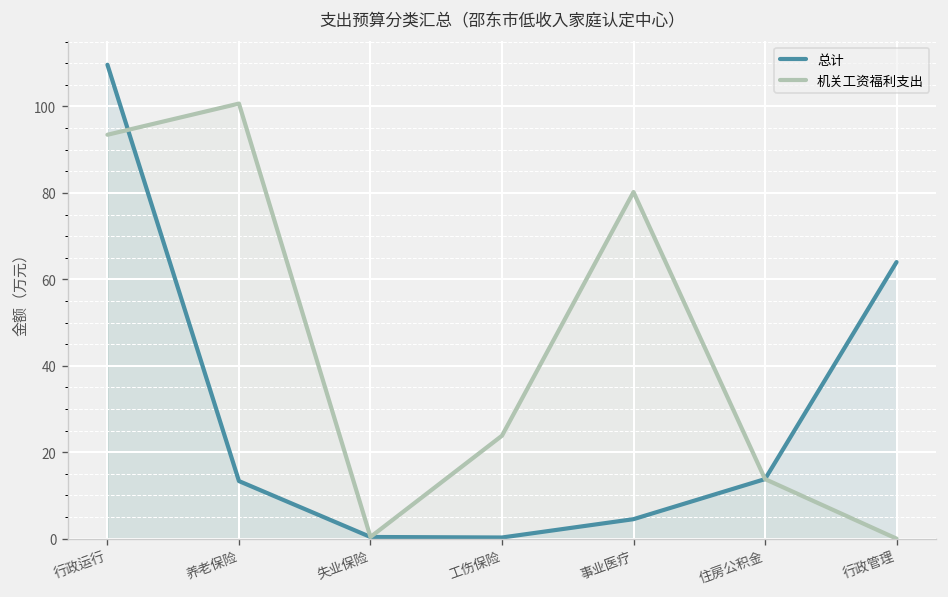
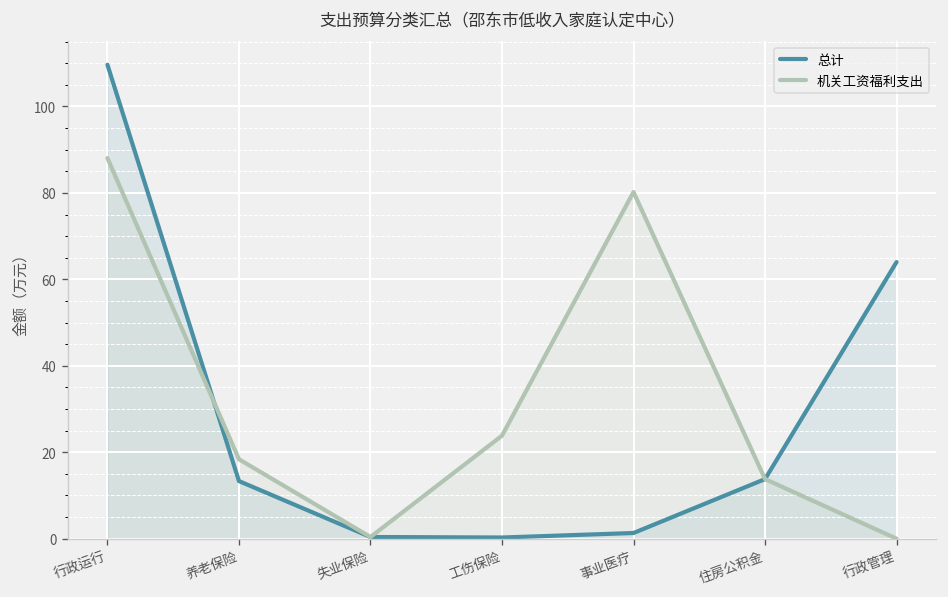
机关工资福利支出, 行政运行: 93 -> 88
机关工资福利支出, 养老保险: 101 -> 18
总计, 事业医疗: 5 -> 1
